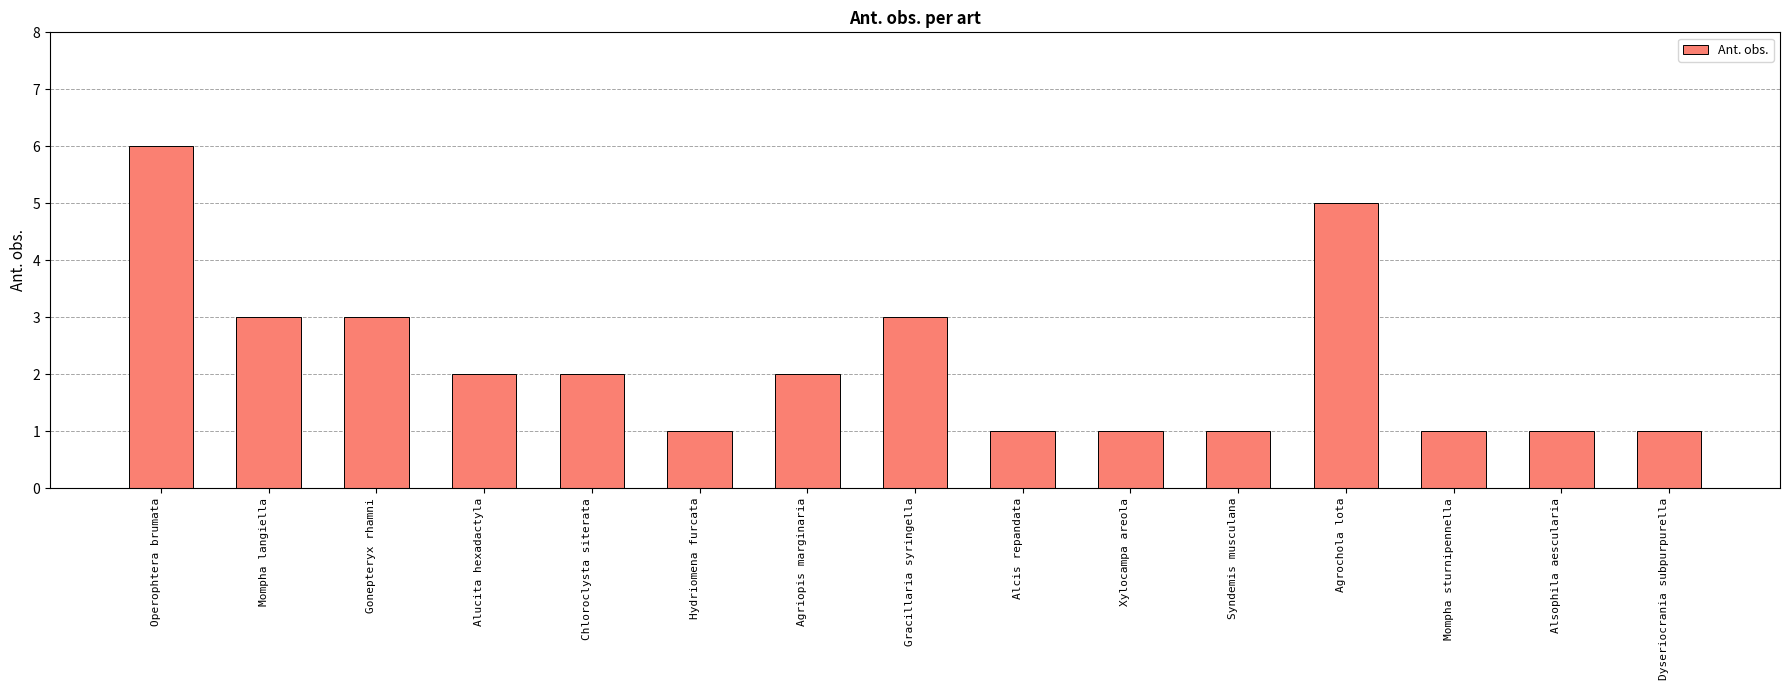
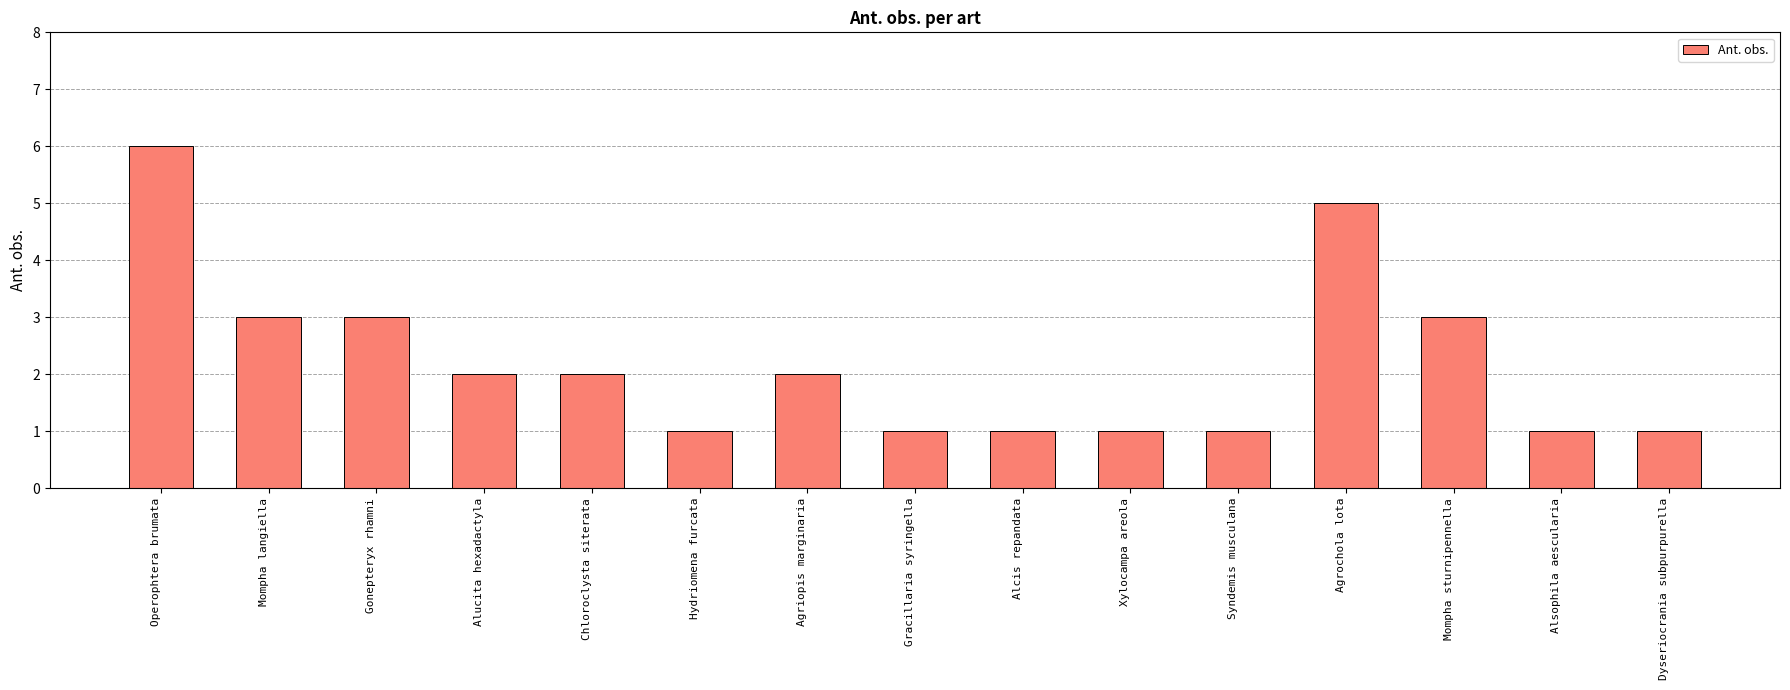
Gracillaria syringella: 3 -> 1
Mompha sturnipennella: 1 -> 3
